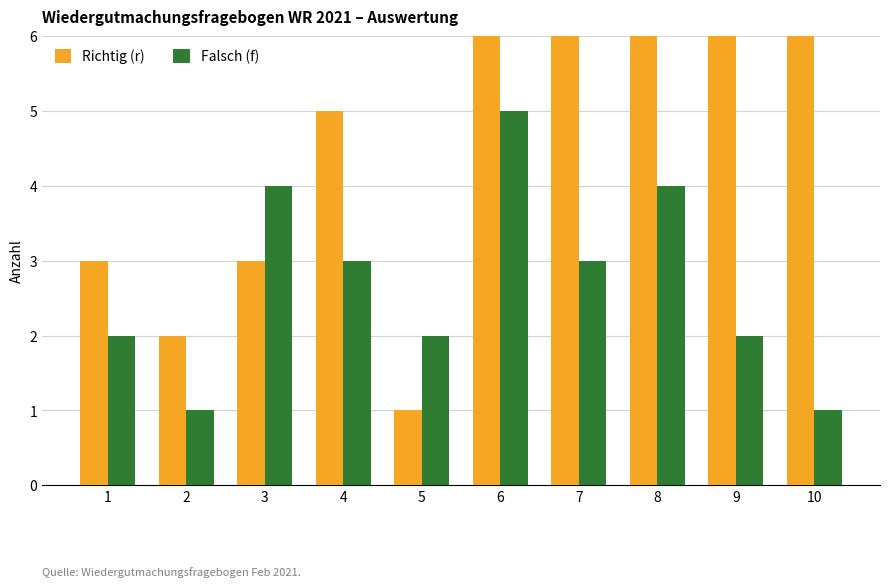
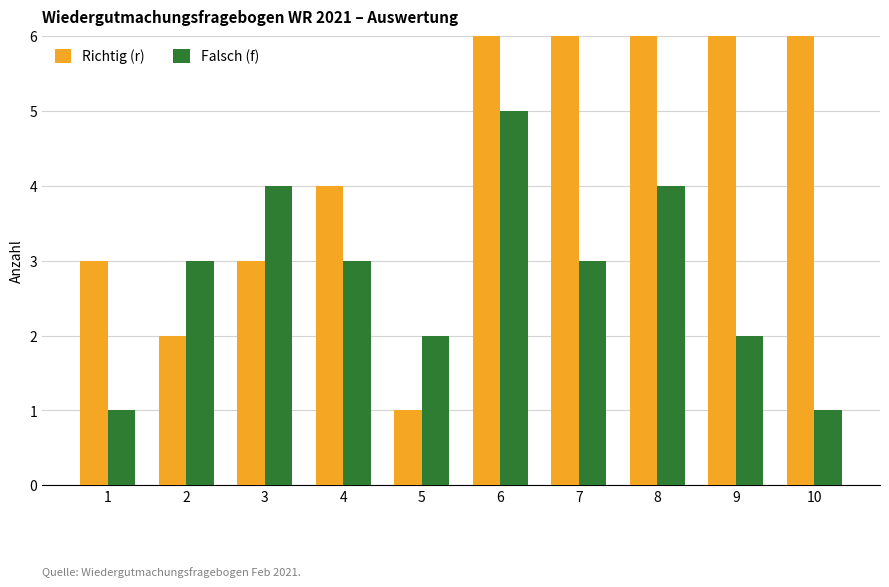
Falsch (f), 1: 2 -> 1
Falsch (f), 2: 1 -> 3
Richtig (r), 4: 5 -> 4
